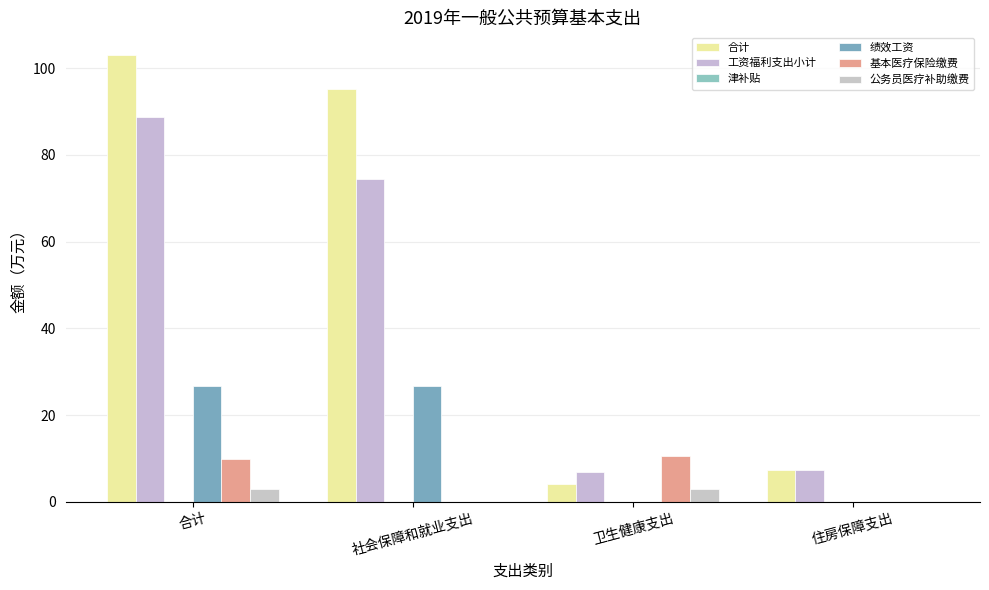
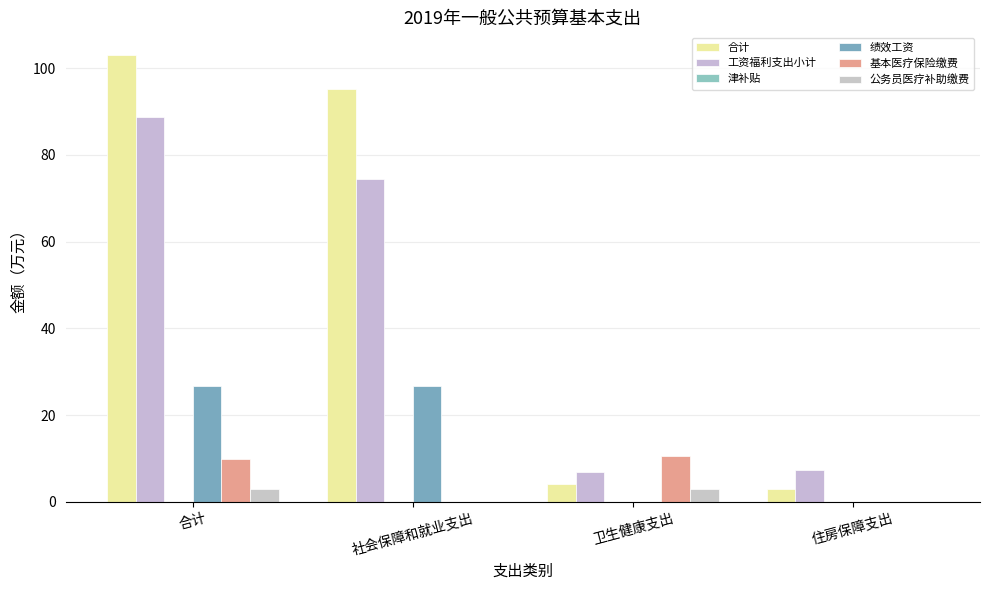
合计, 住房保障支出: 7 -> 3
